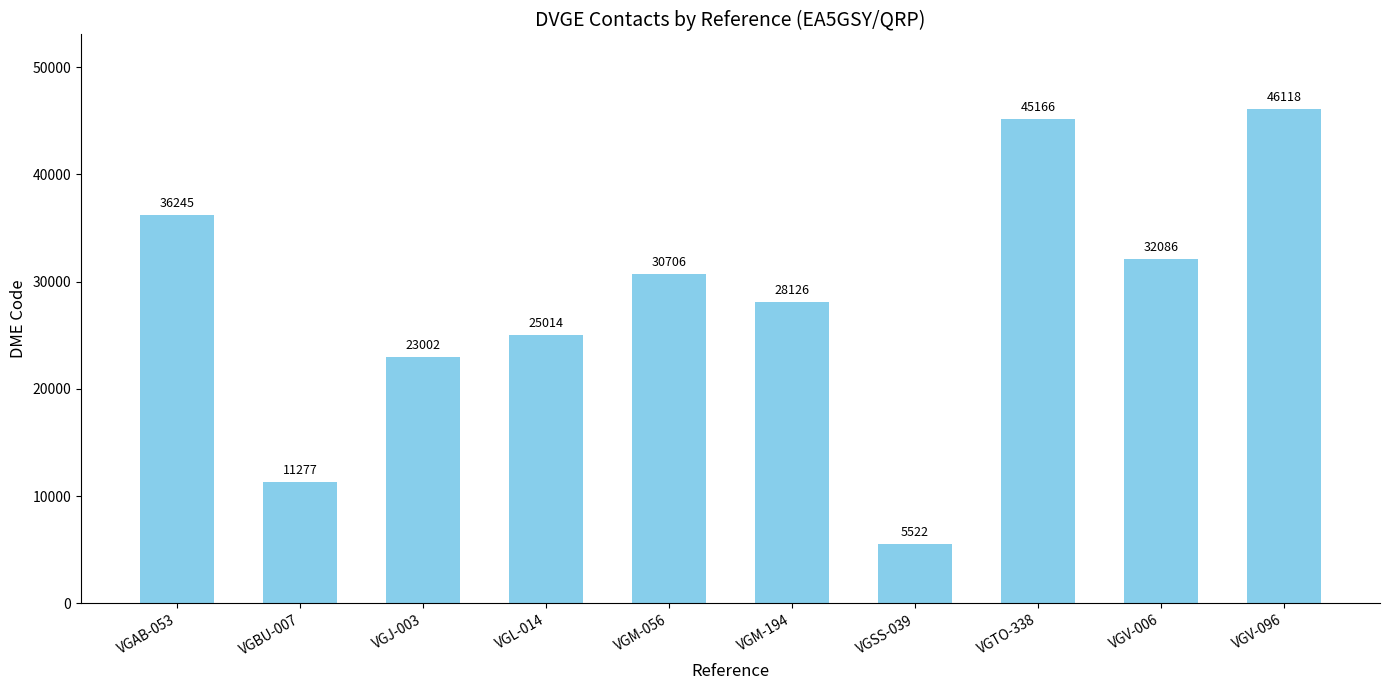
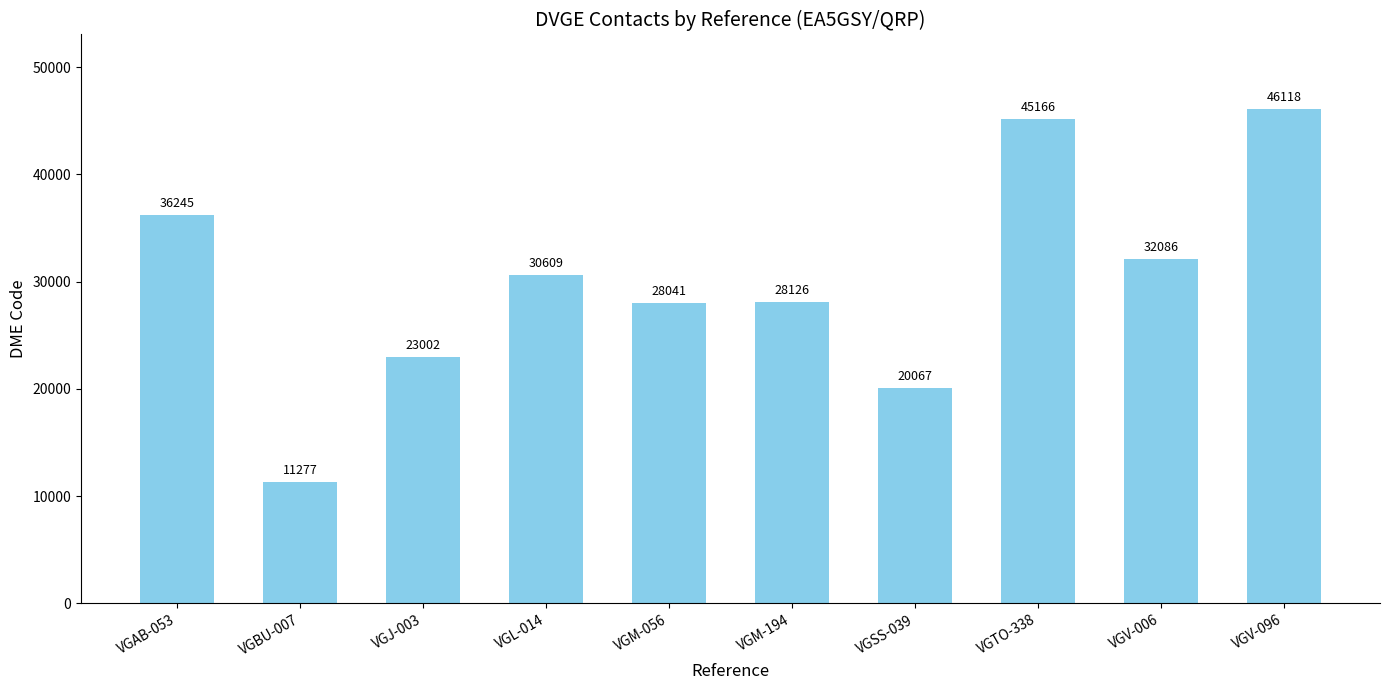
VGL-014: 25014 -> 30609
VGM-056: 30706 -> 28041
VGSS-039: 5522 -> 20067
